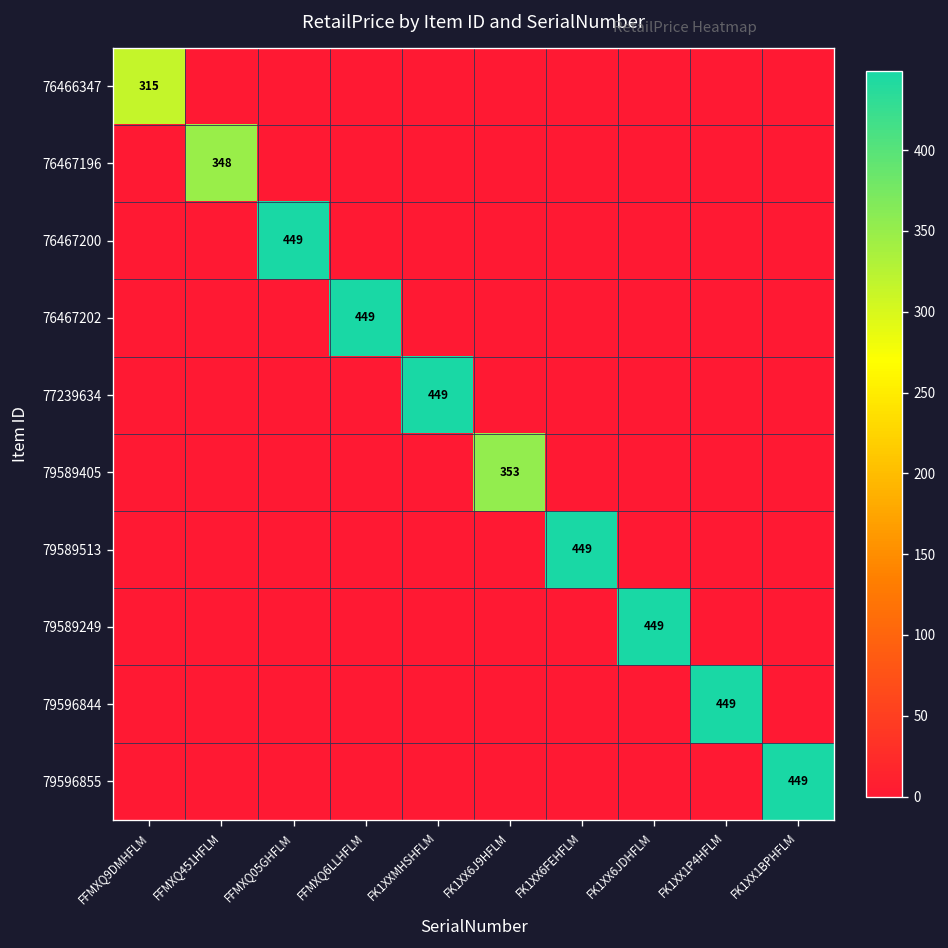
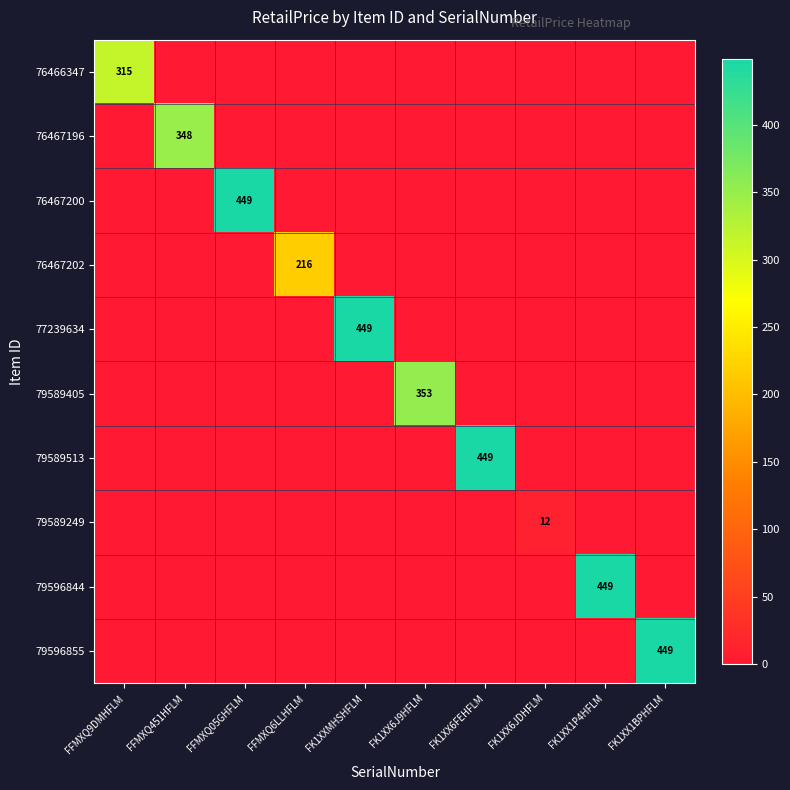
76467202, FFMXQ6LLHFLM: 449 -> 216
79589249, FK1XX6JDHFLM: 449 -> 12
